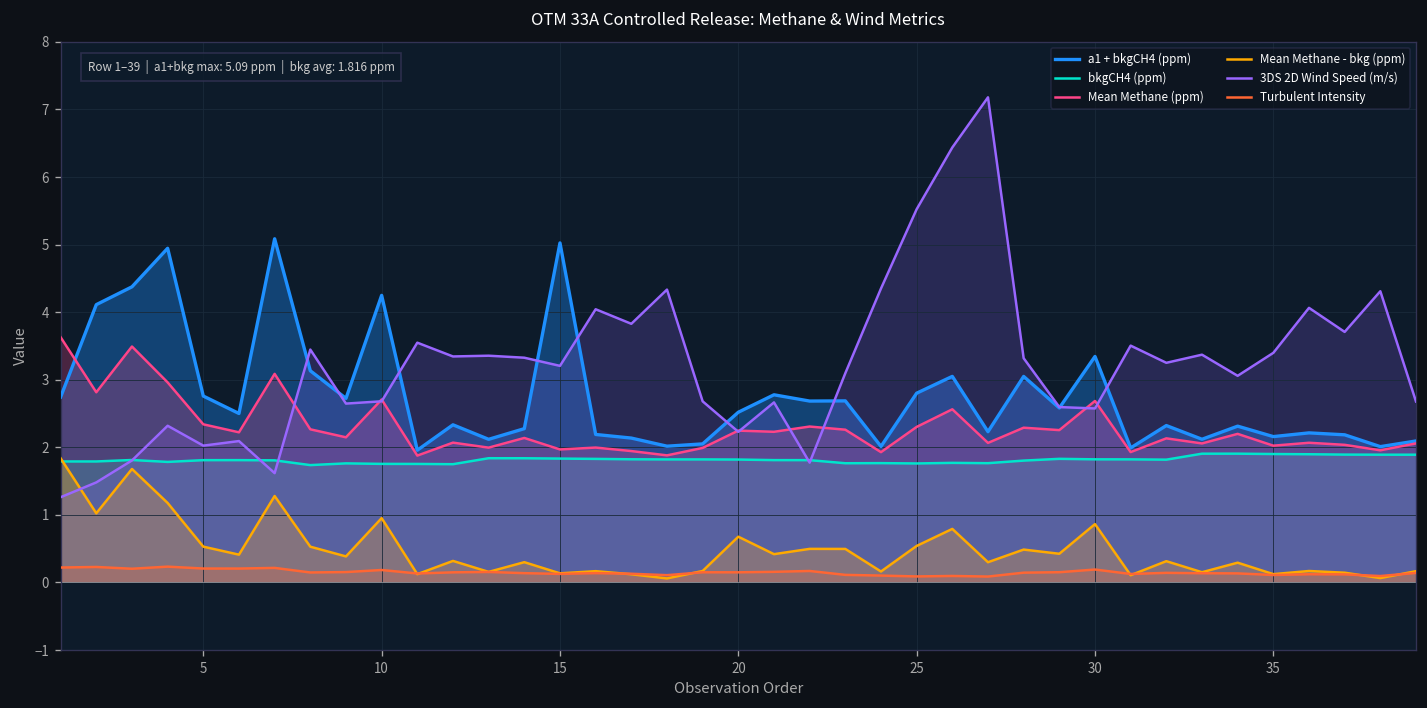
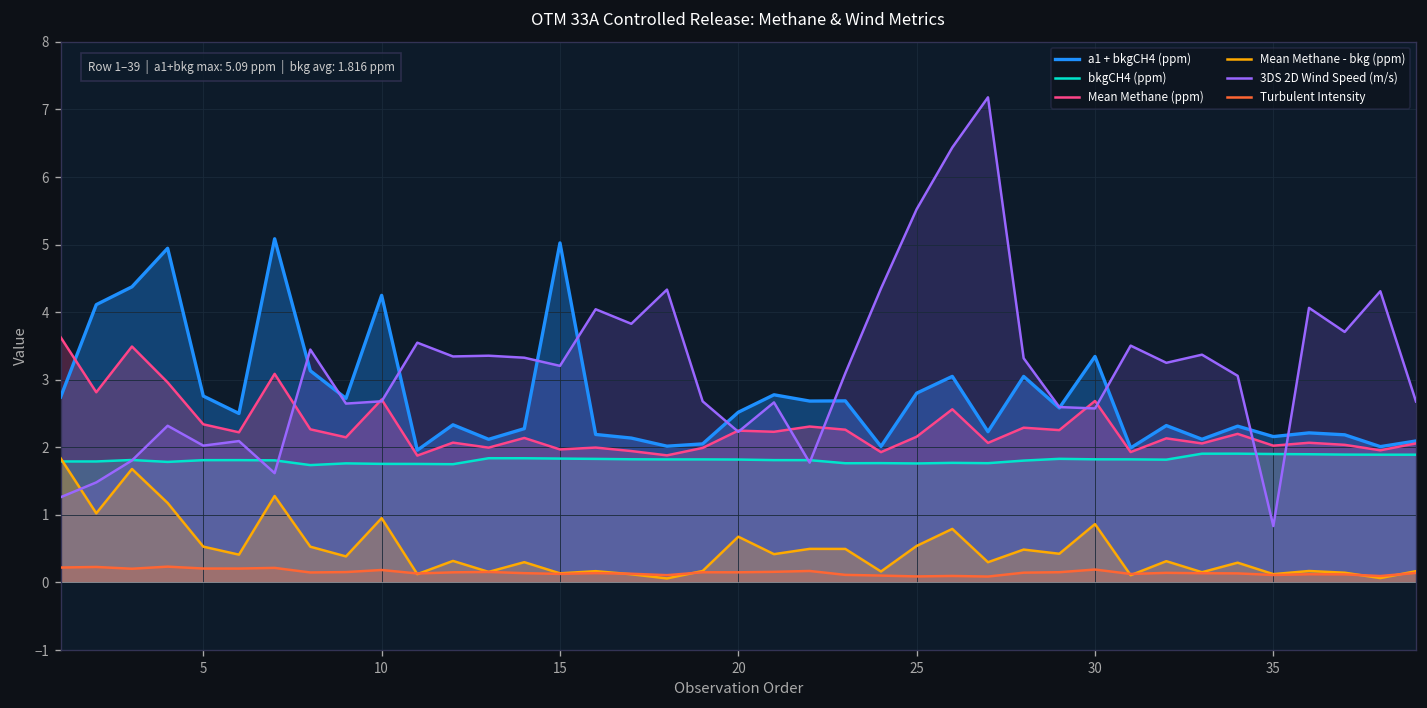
Mean Methane (ppm), 25: 2.3 -> 2.2
3DS 2D Wind Speed (m/s), 35: 3.4 -> 0.8
